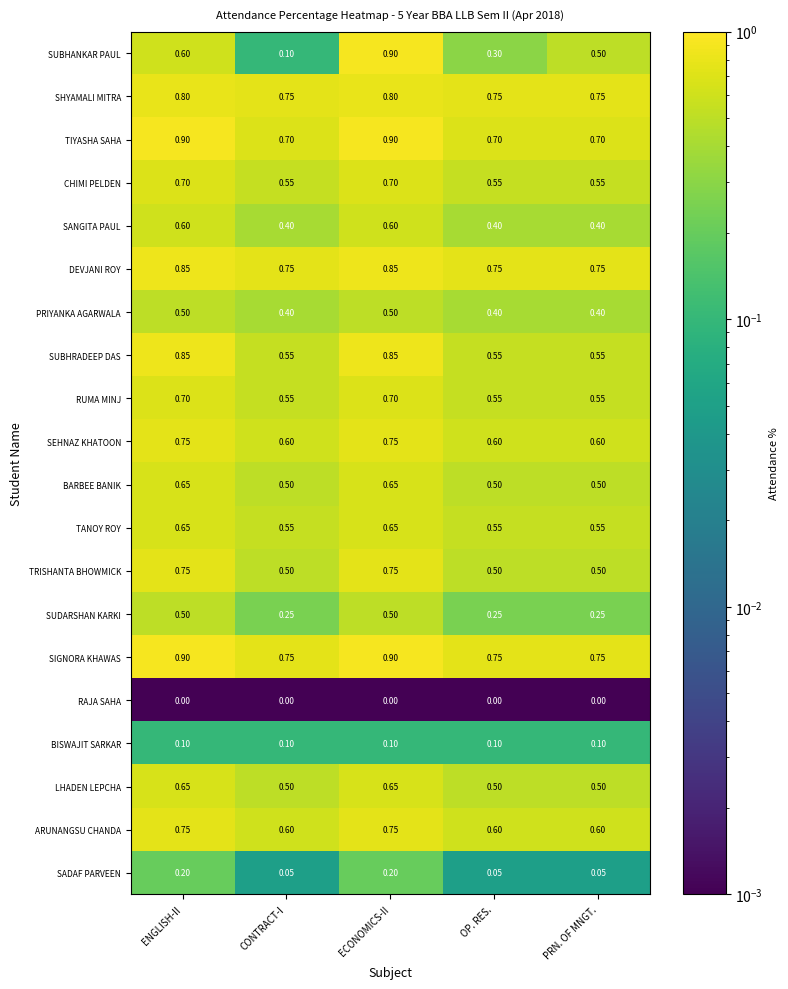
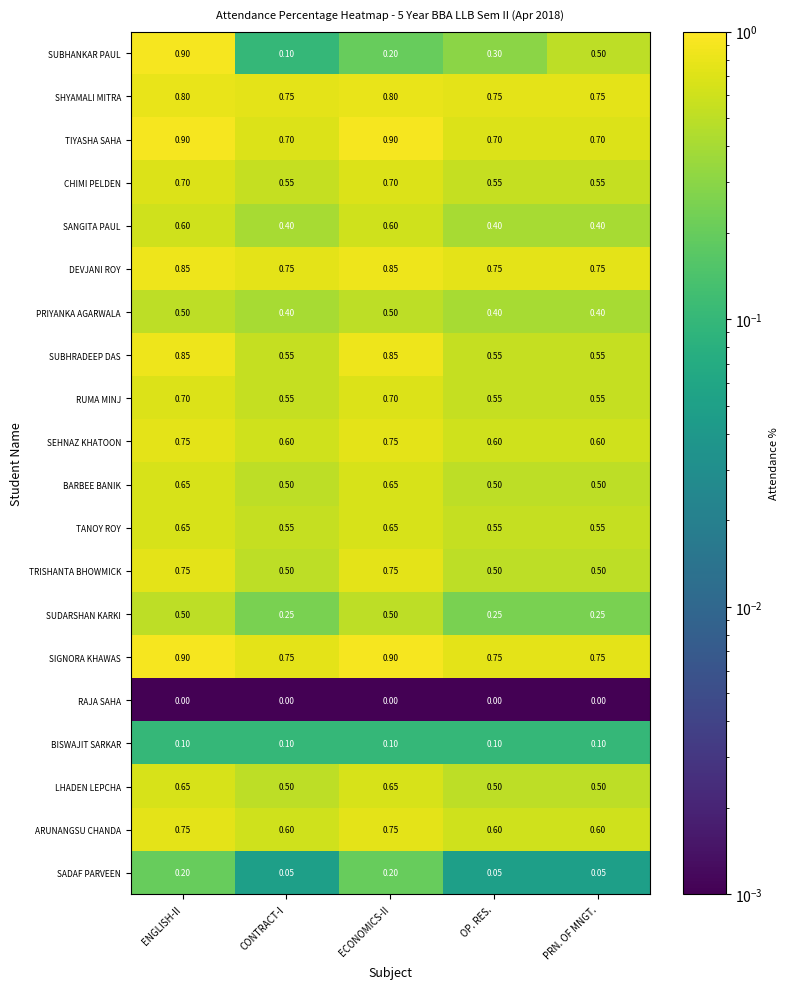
SUBHANKAR PAUL, ENGLISH-II: 0.60 -> 0.90
SUBHANKAR PAUL, ECONOMICS-II: 0.90 -> 0.20
